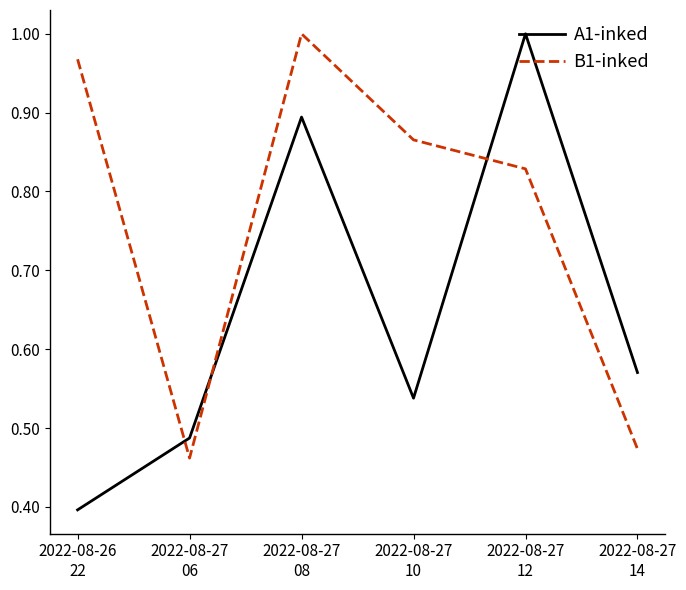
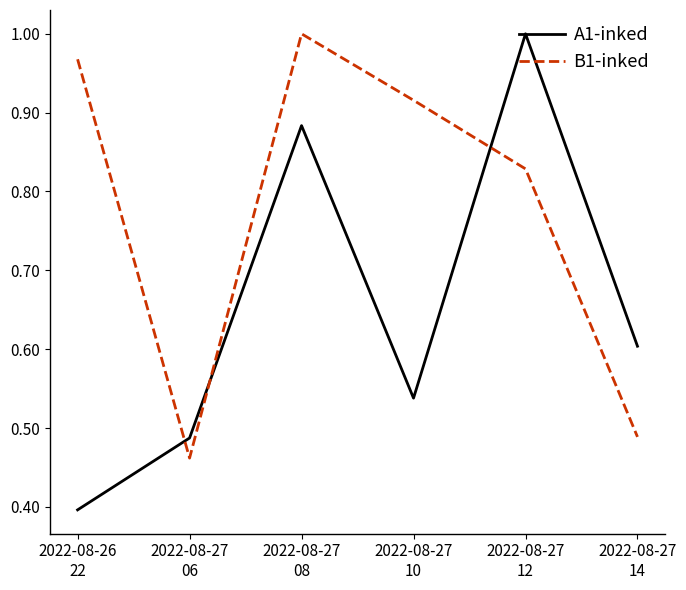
A1-inked, 2022-08-27 08: 0.89 -> 0.88
B1-inked, 2022-08-27 10: 0.87 -> 0.92
A1-inked, 2022-08-27 14: 0.57 -> 0.60
B1-inked, 2022-08-27 14: 0.47 -> 0.49
